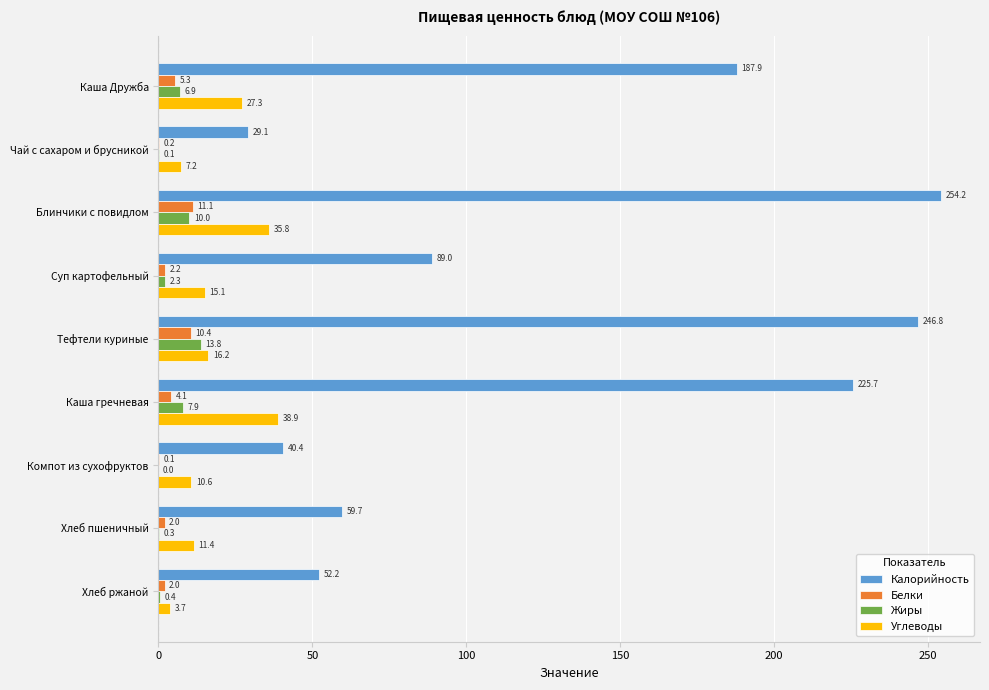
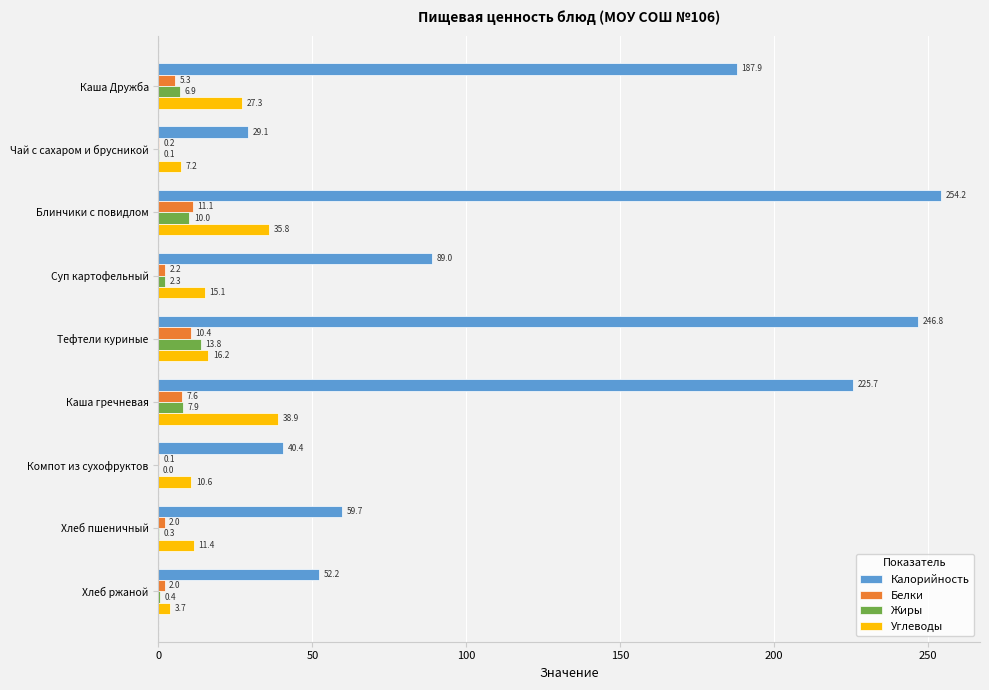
Белки, Каша гречневая: 4.1 -> 7.6
